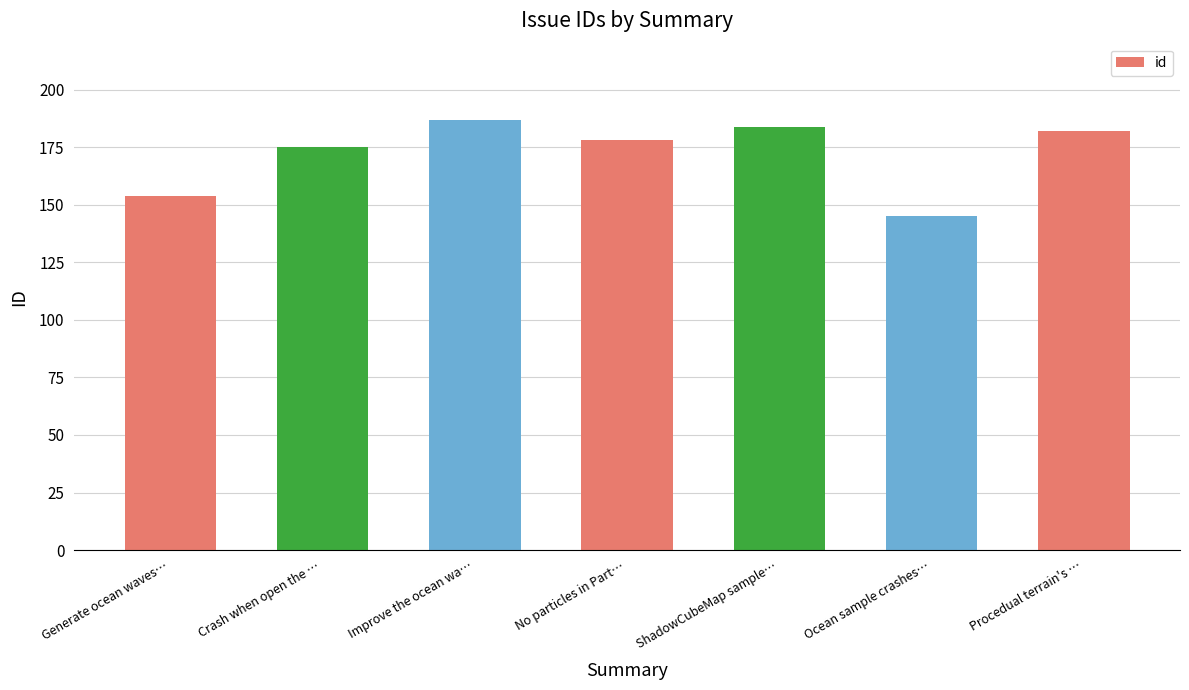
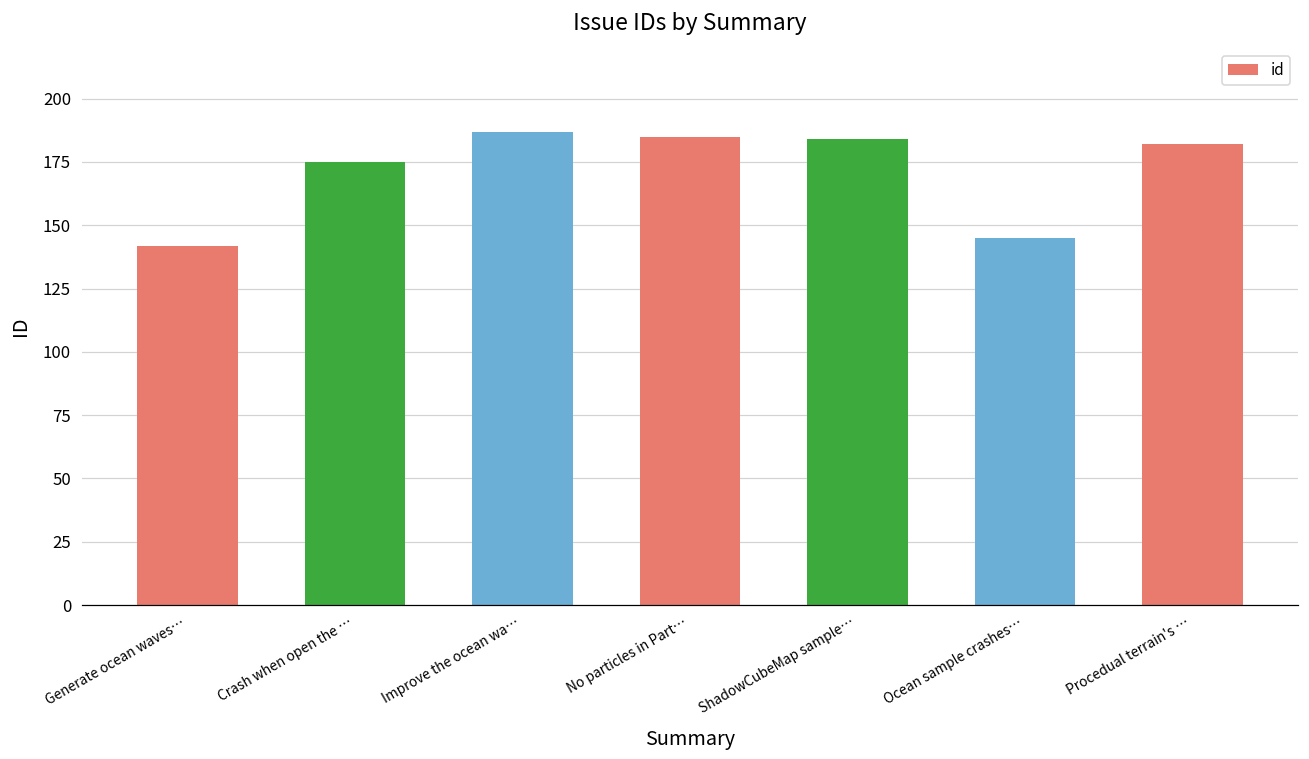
Generate ocean waves…: 154 -> 142
No particles in Part…: 178 -> 185
